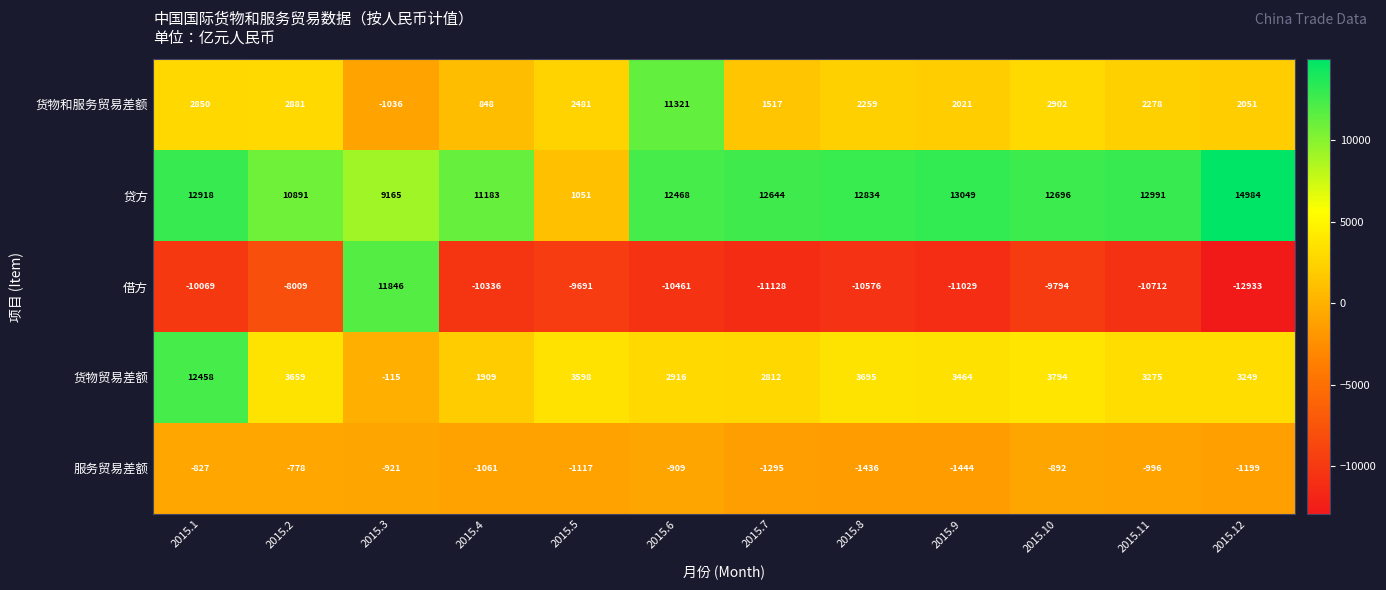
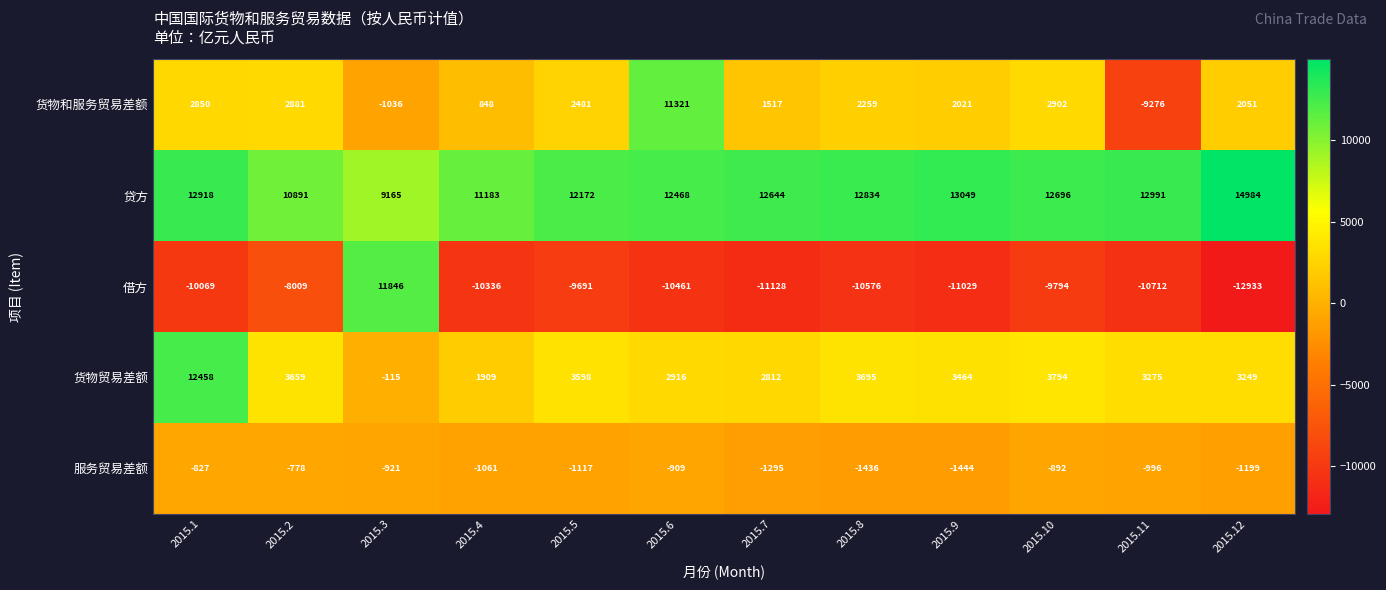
货物和服务贸易差额, 2015.11: 2278 -> -9276
贷方, 2015.5: 1051 -> 12172
